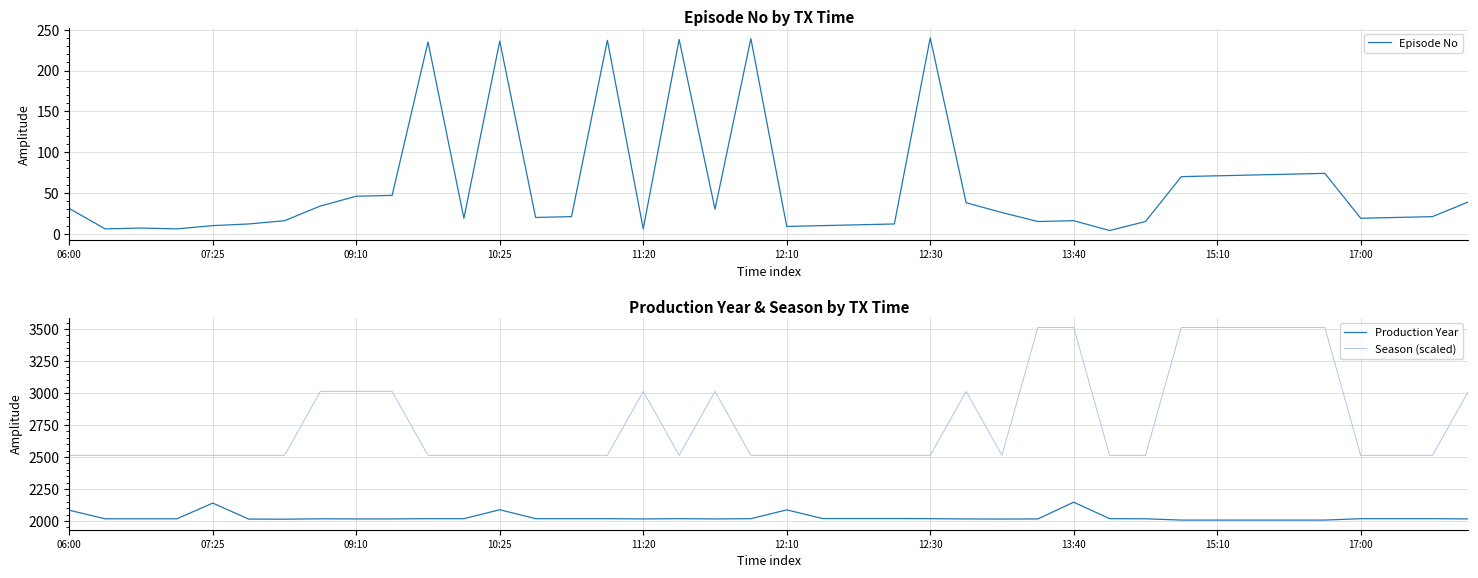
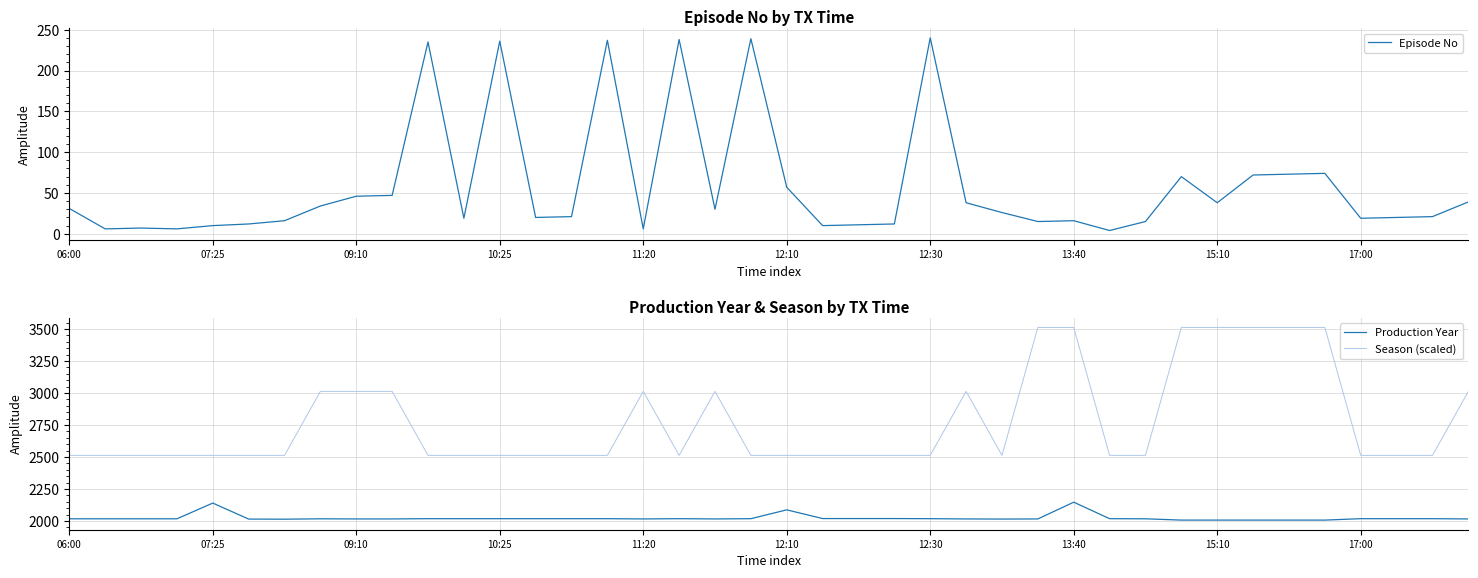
Episode No by TX Time, 12:10: 10 -> 60
Episode No by TX Time, 15:10: 70 -> 40
Production Year & Season by TX Time, Production Year, 06:00: 2080 -> 2020
Production Year & Season by TX Time, Production Year, 10:25: 2090 -> 2020
